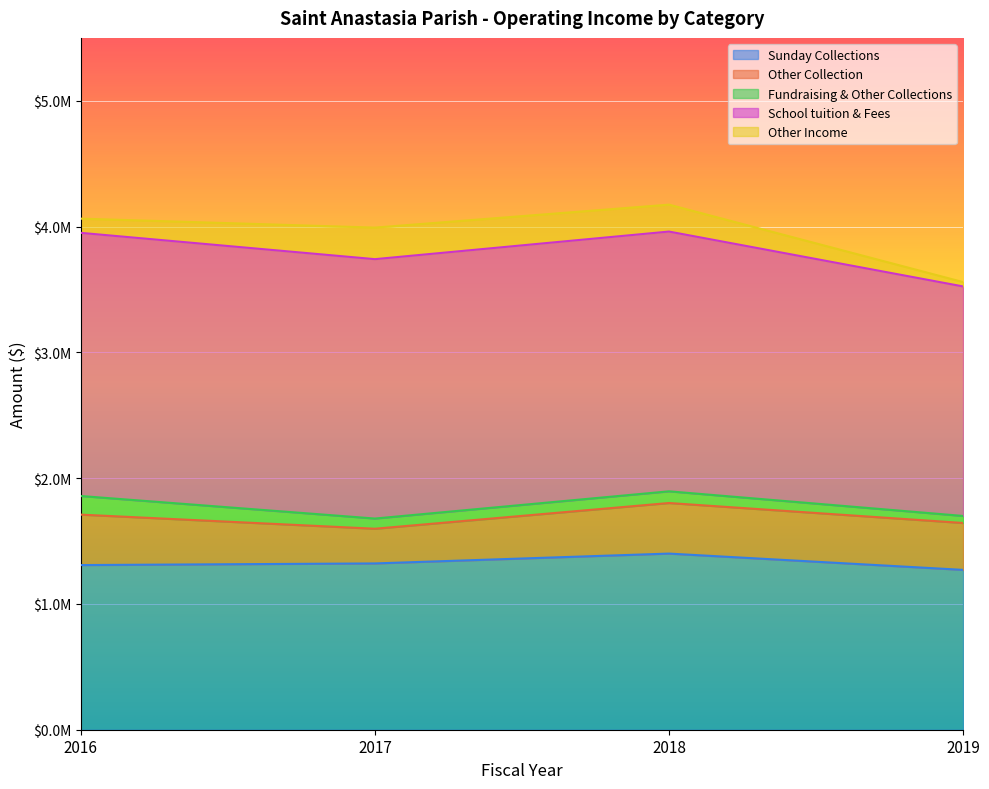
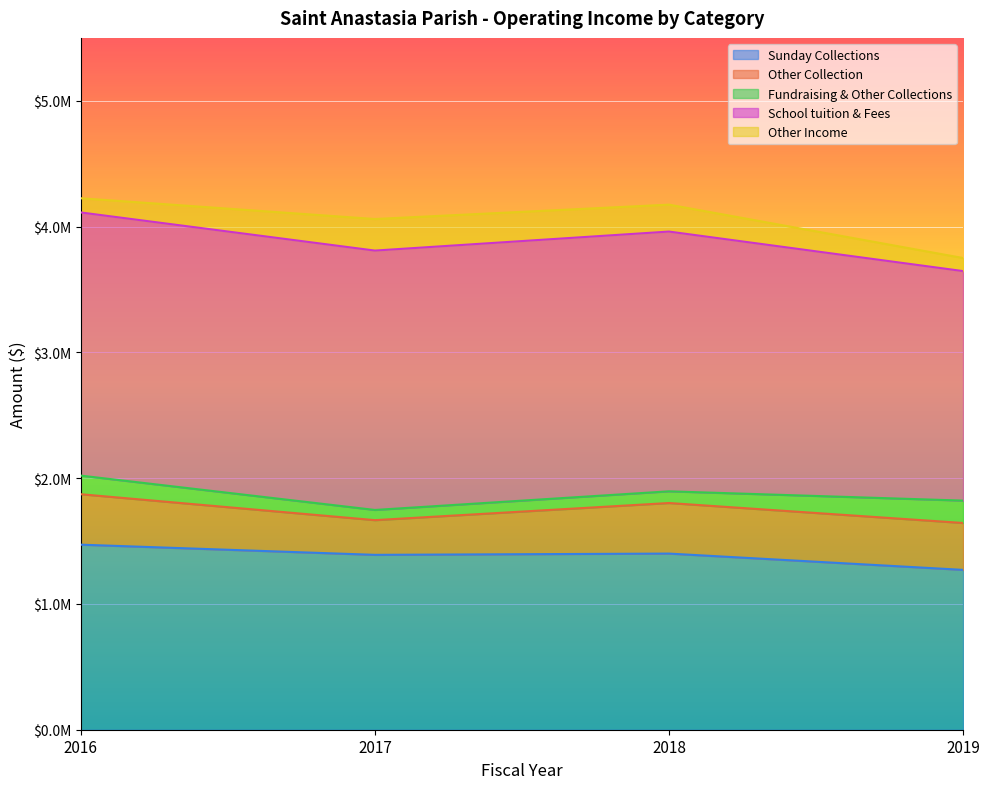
Sunday Collections, 2016: $1310000 -> $1470000
Sunday Collections, 2017: $1320000 -> $1390000
Fundraising & Other Collections, 2019: $60000 -> $180000
Other Income, 2019: $30000 -> $100000
